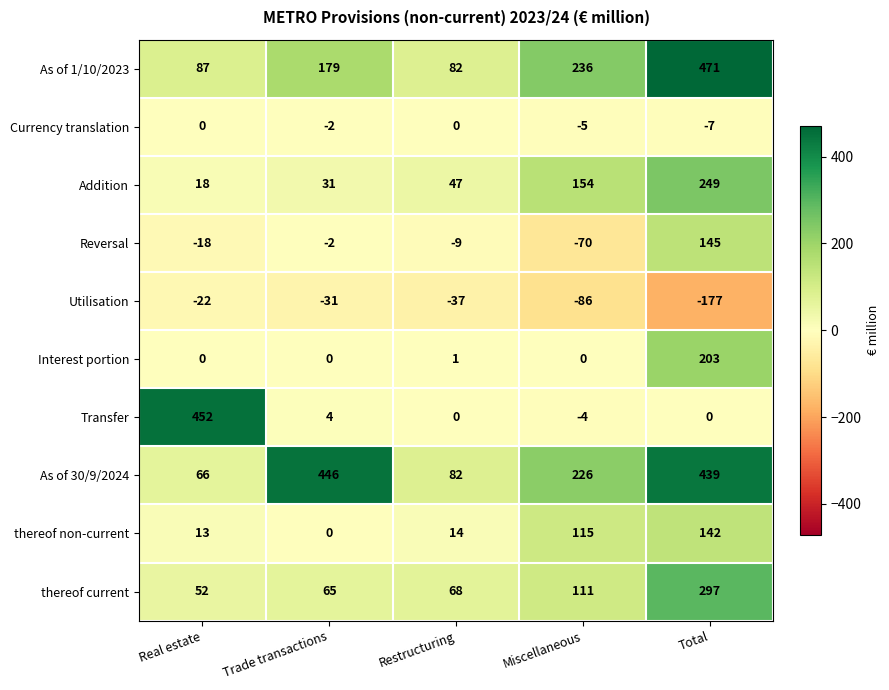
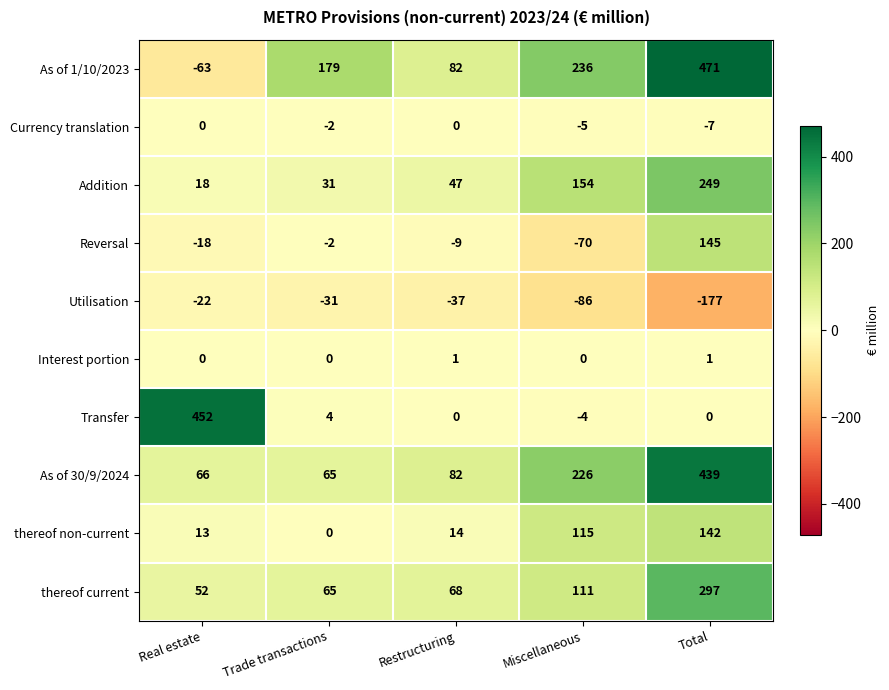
As of 1/10/2023, Real estate: 87 -> -63
Interest portion, Total: 203 -> 1
As of 30/9/2024, Trade transactions: 446 -> 65
